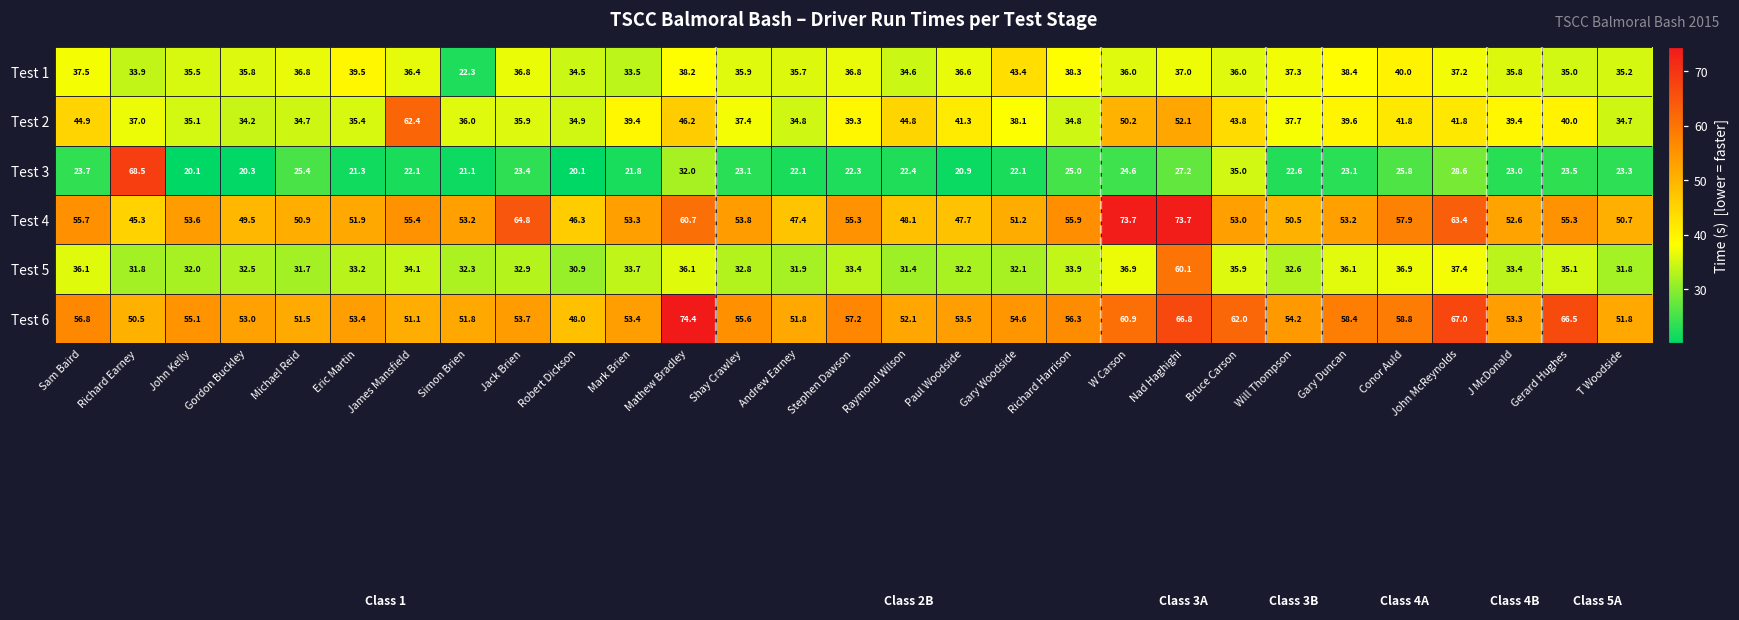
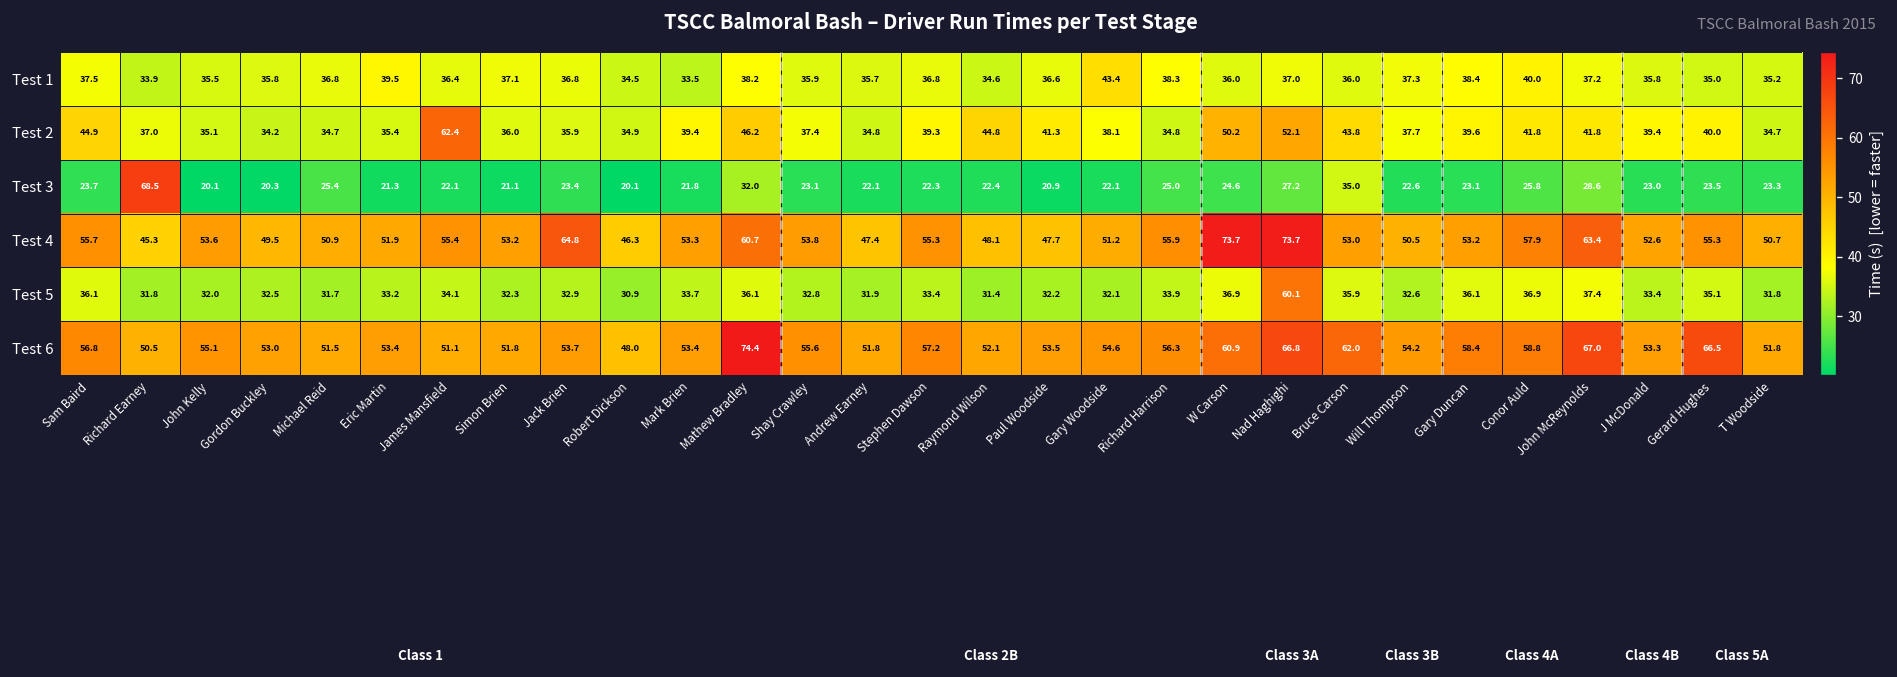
Test 1, Simon Brien: 22.3 -> 37.1
